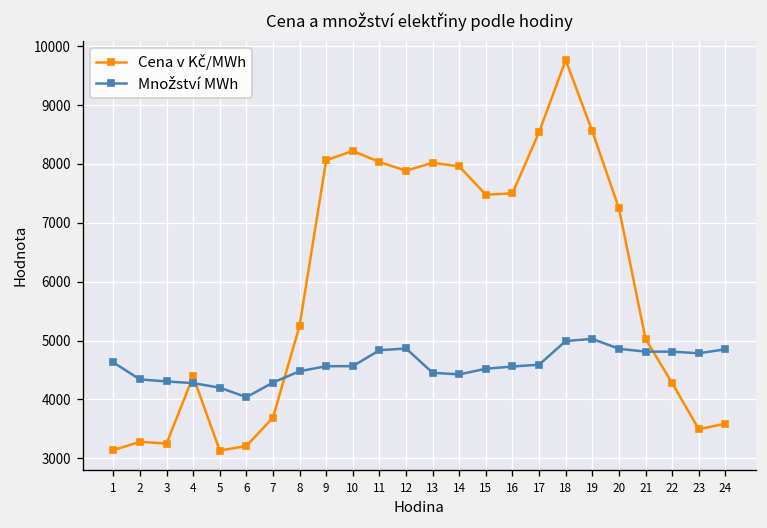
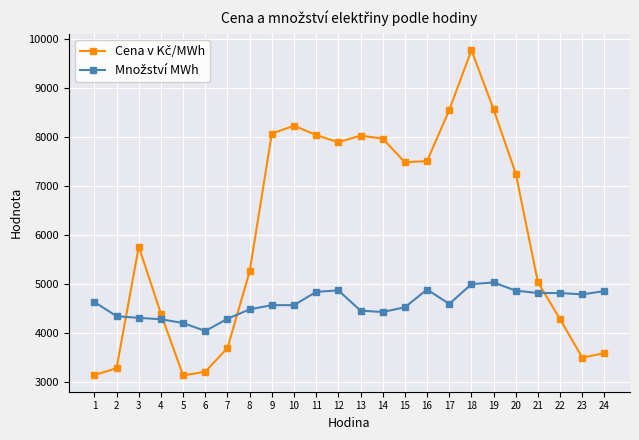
Cena v Kč/MWh, 3: 3200 -> 5800
Množství MWh, 16: 4600 -> 4900
